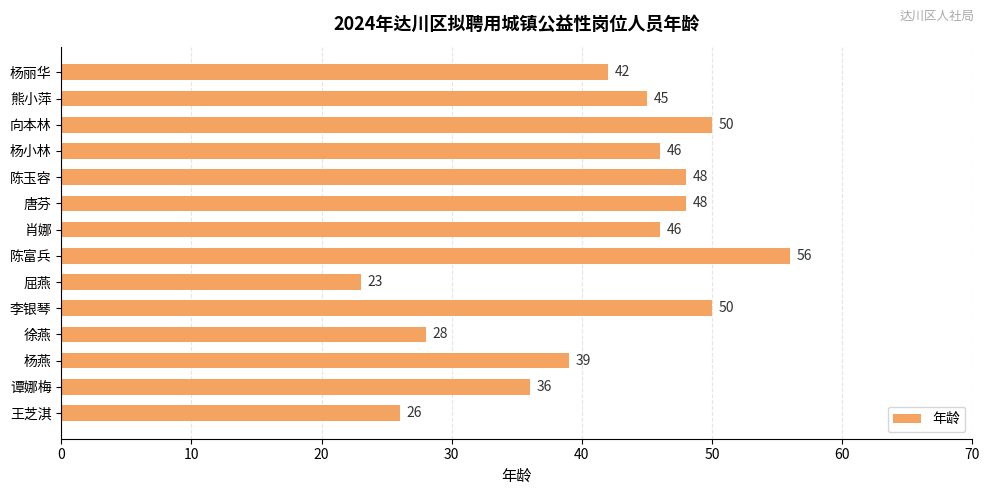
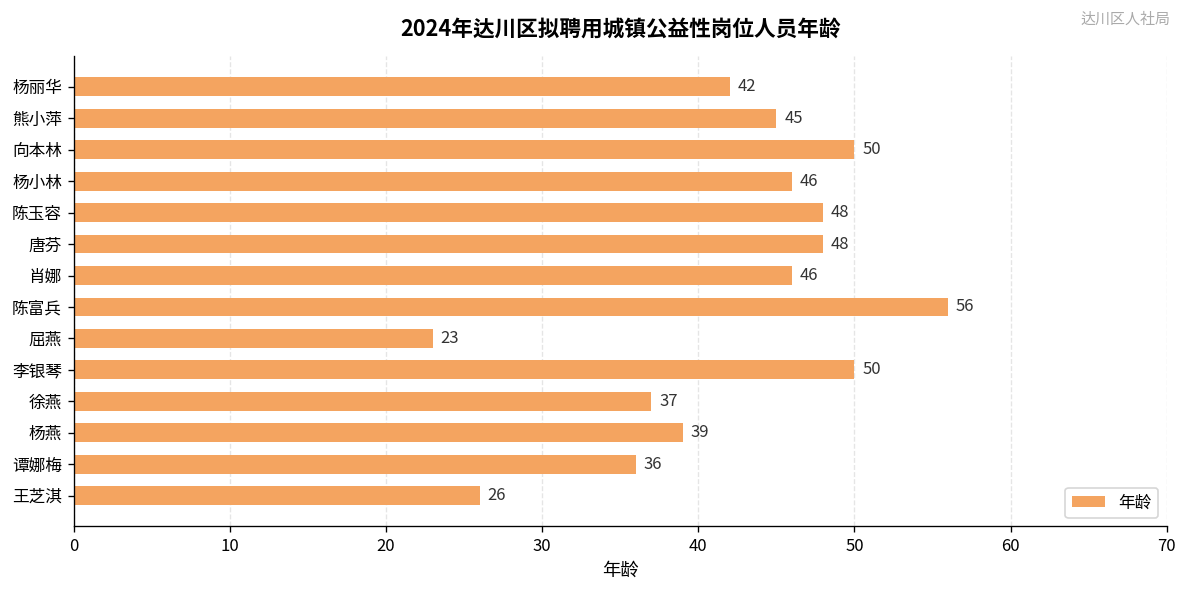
徐燕: 28 -> 37
